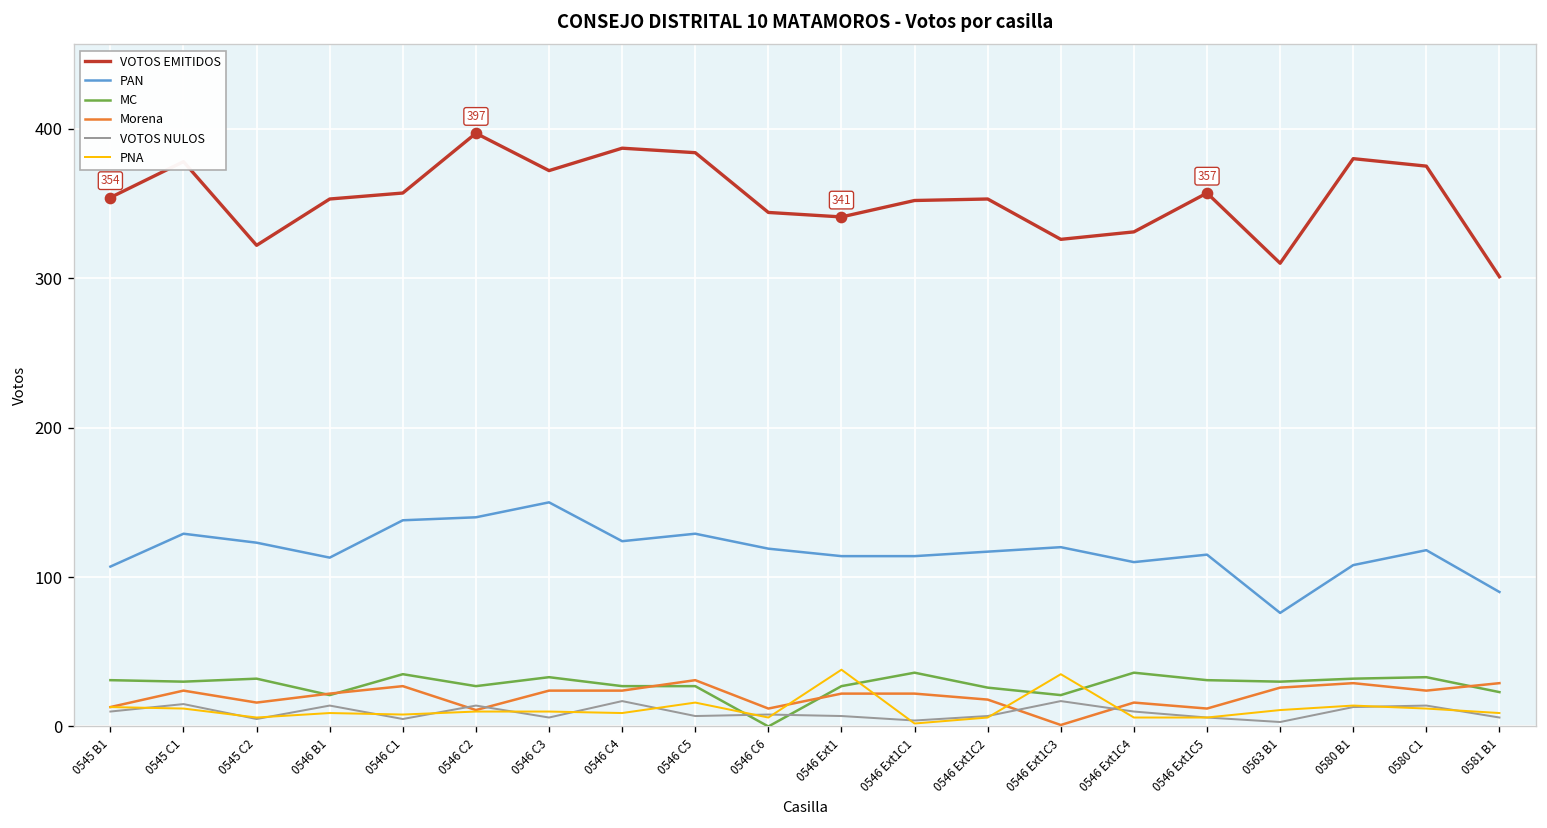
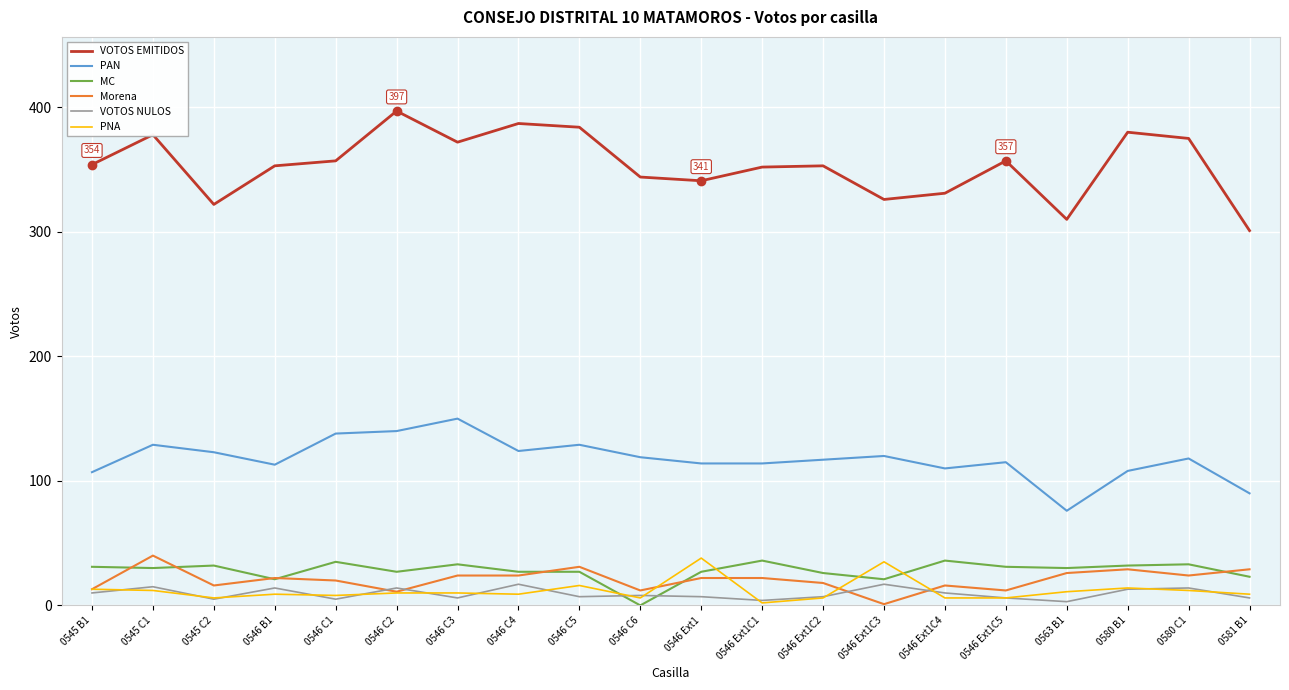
Morena, 0545 C1: 24 -> 40
Morena, 0546 C1: 27 -> 20
